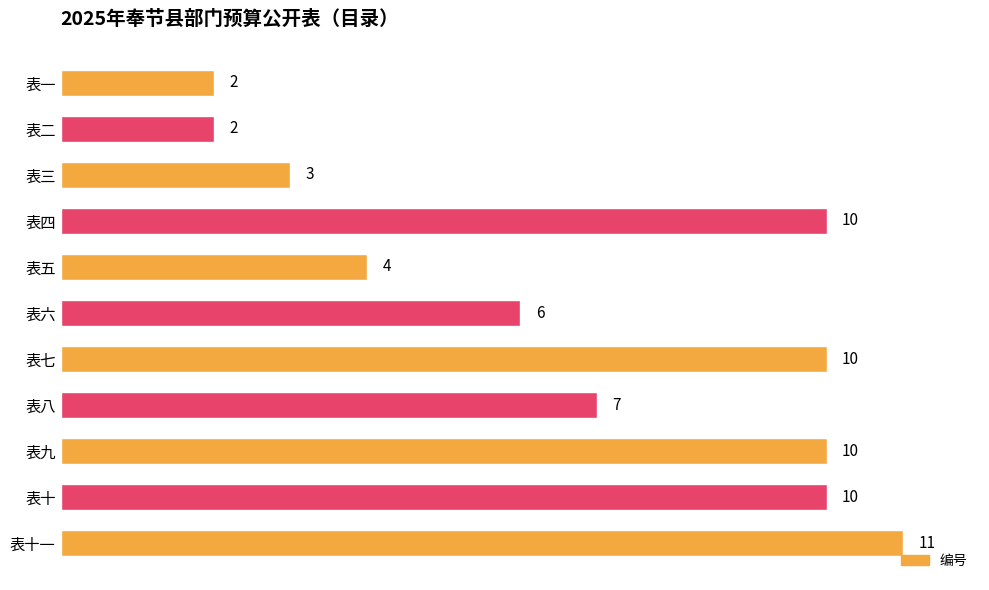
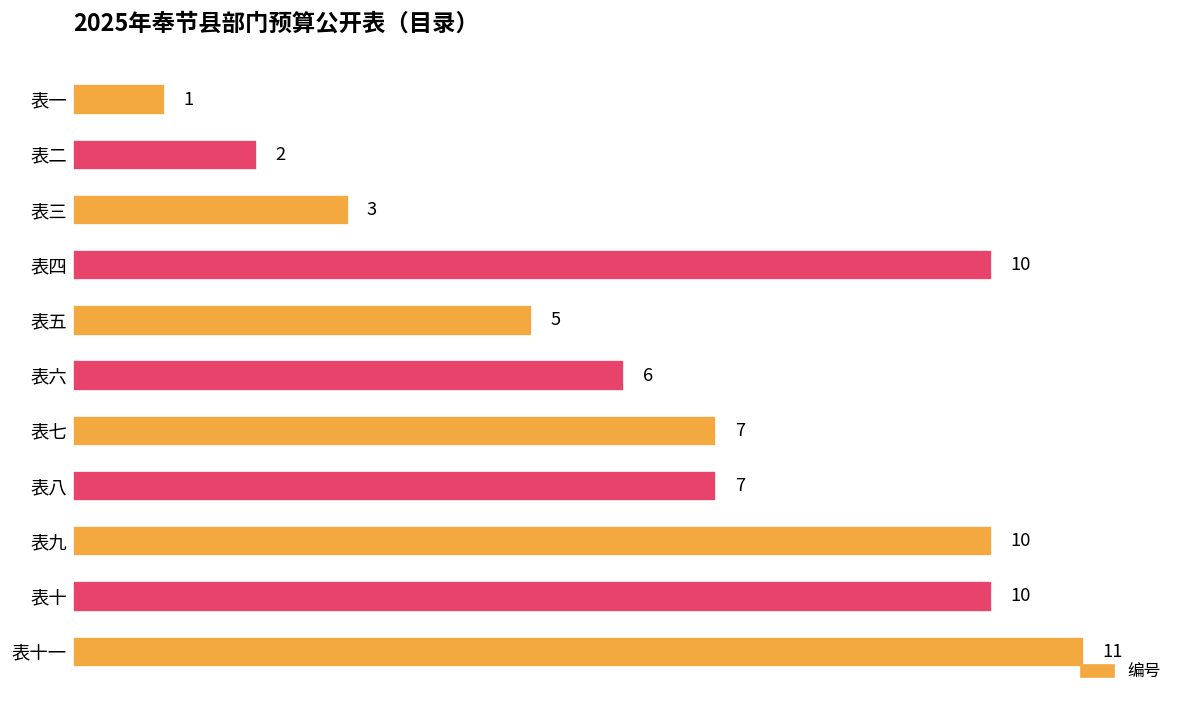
表一: 2 -> 1
表五: 4 -> 5
表七: 10 -> 7
